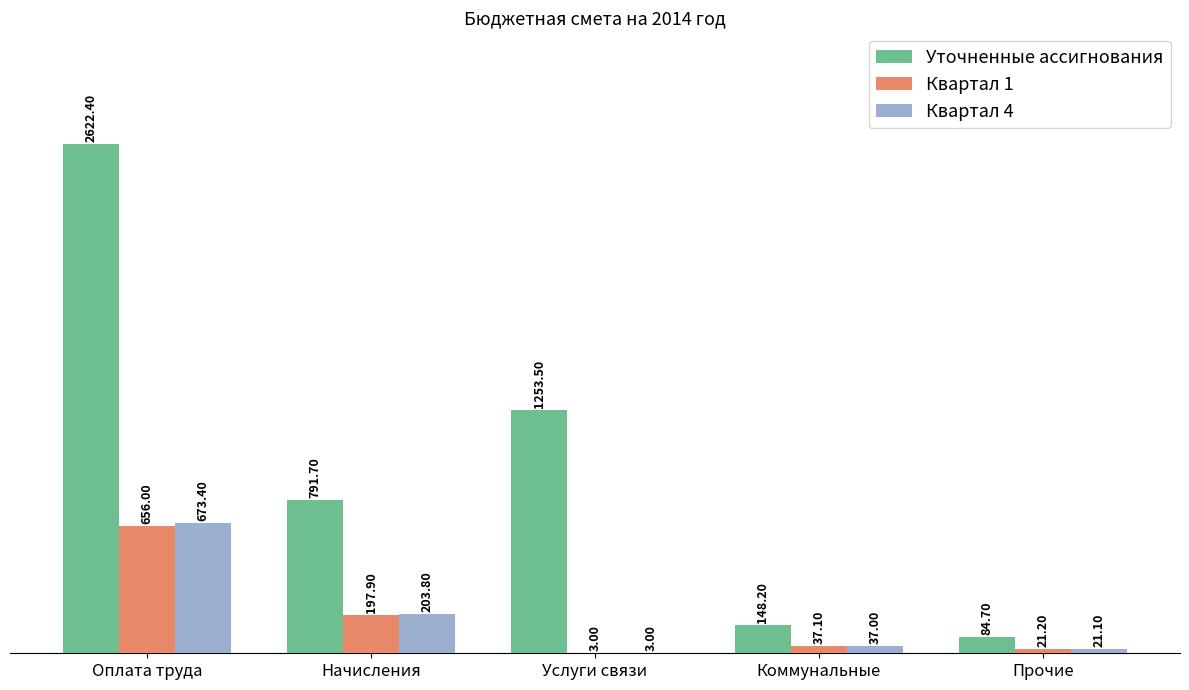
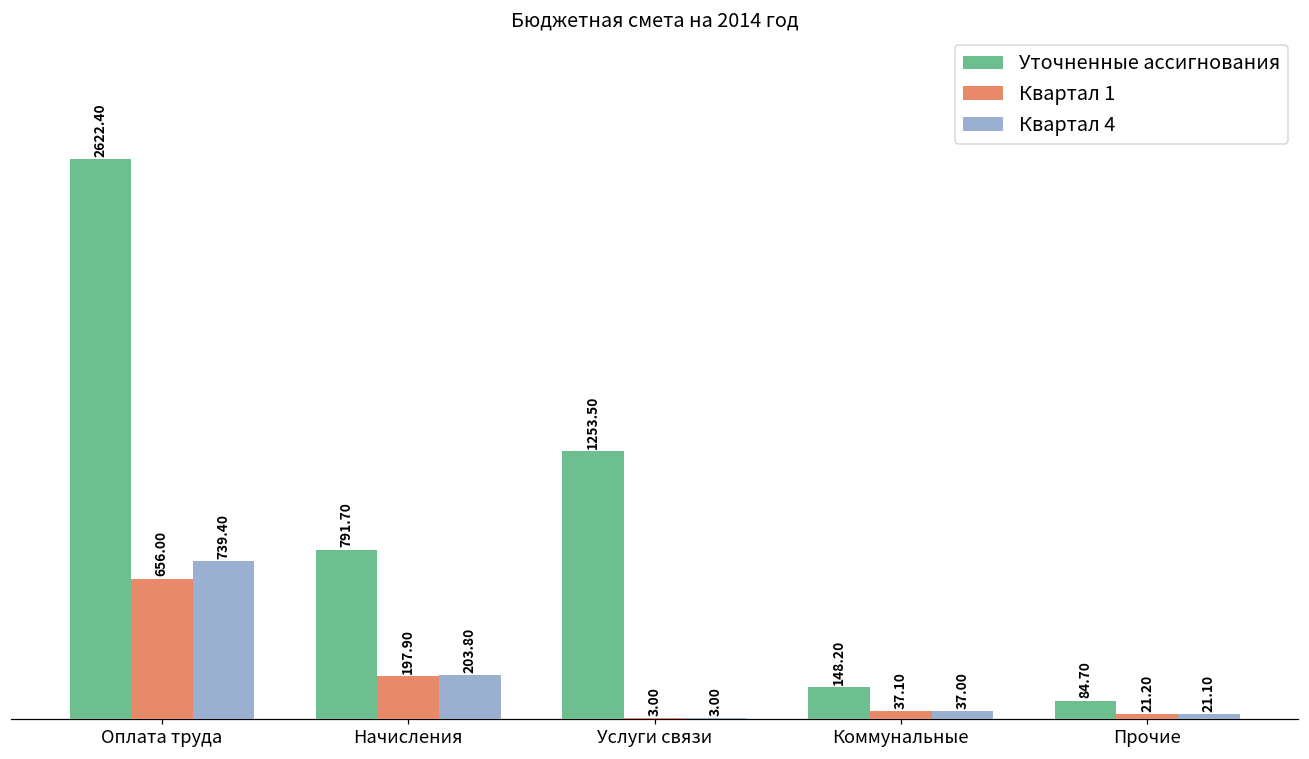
Квартал 4, Оплата труда: 673.40 -> 739.40
